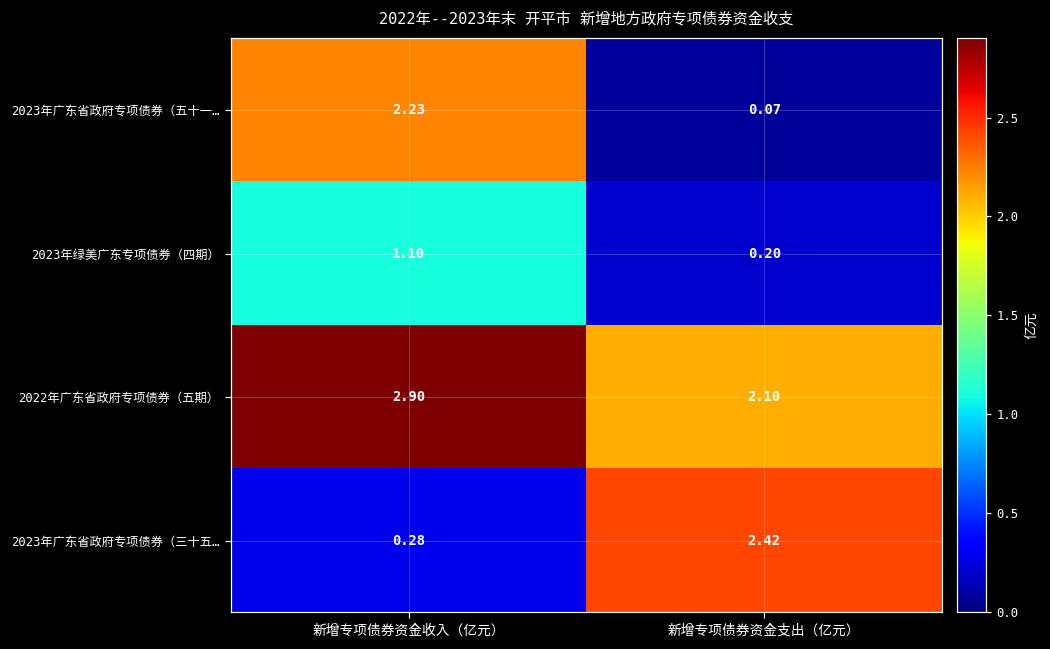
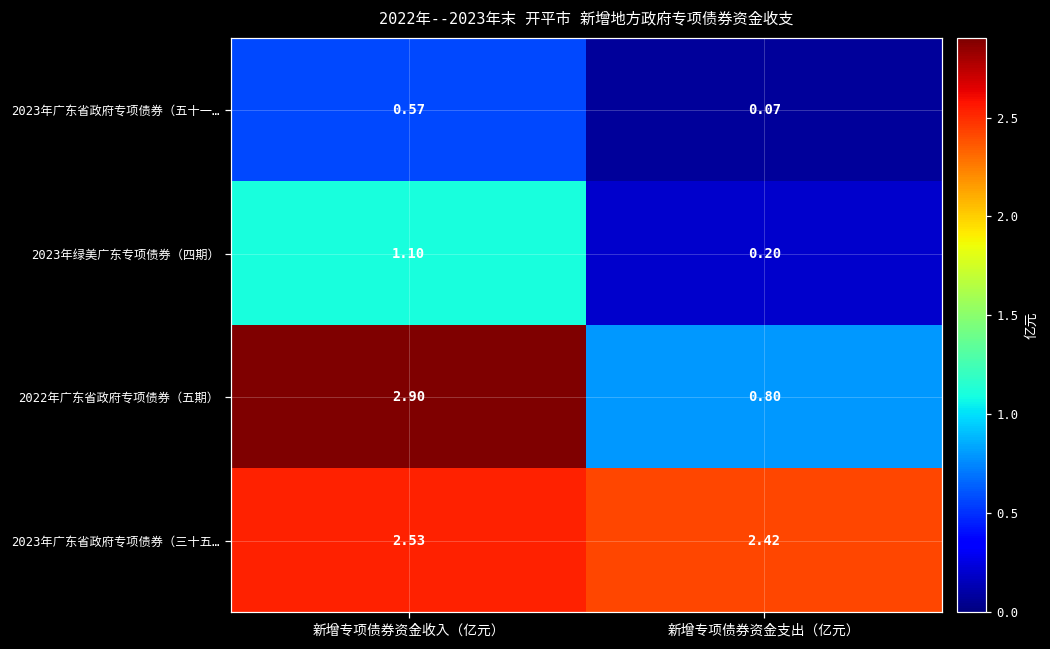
2023年广东省政府专项债券（五十一…, 新增专项债券资金收入（亿元）: 2.23 -> 0.57
2022年广东省政府专项债券（五期）, 新增专项债券资金支出（亿元）: 2.10 -> 0.80
2023年广东省政府专项债券（三十五…, 新增专项债券资金收入（亿元）: 0.28 -> 2.53
